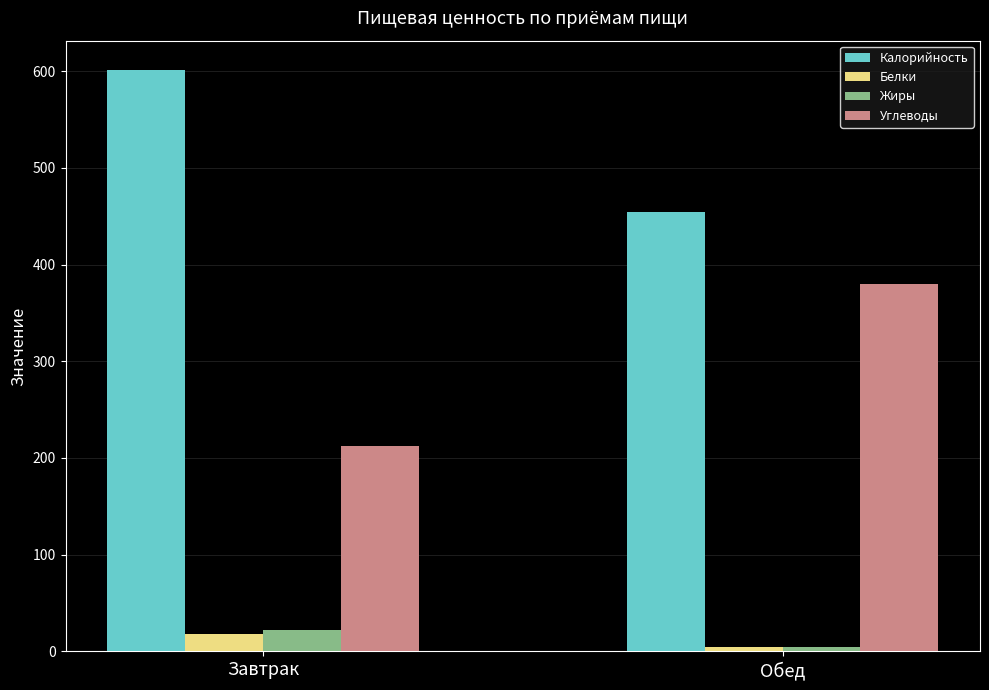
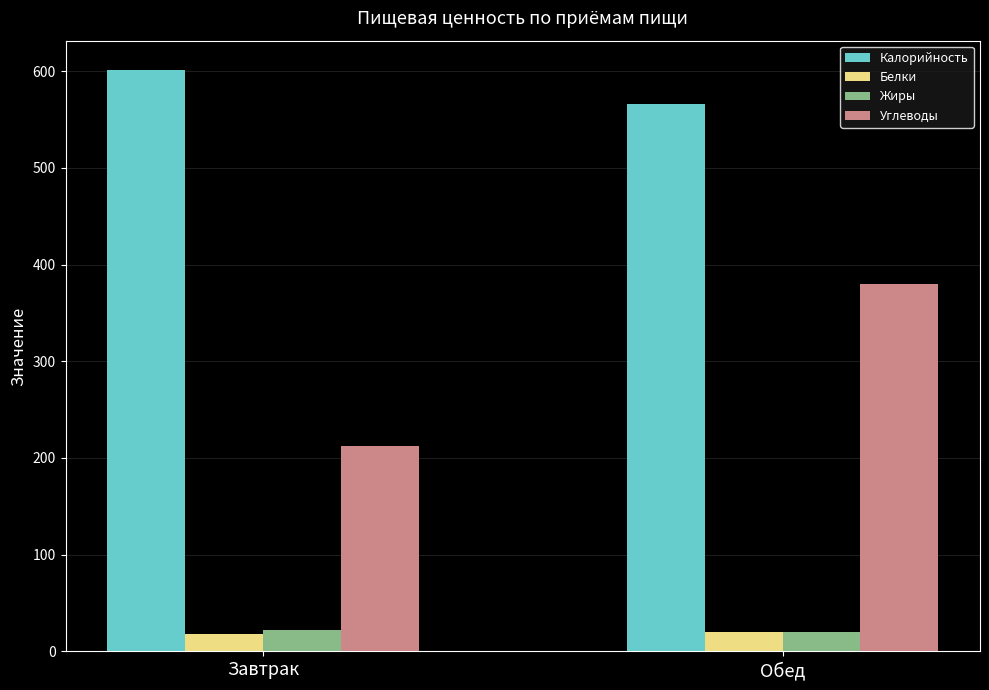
Калорийность, Обед: 450 -> 570
Белки, Обед: 0 -> 20
Жиры, Обед: 0 -> 20
